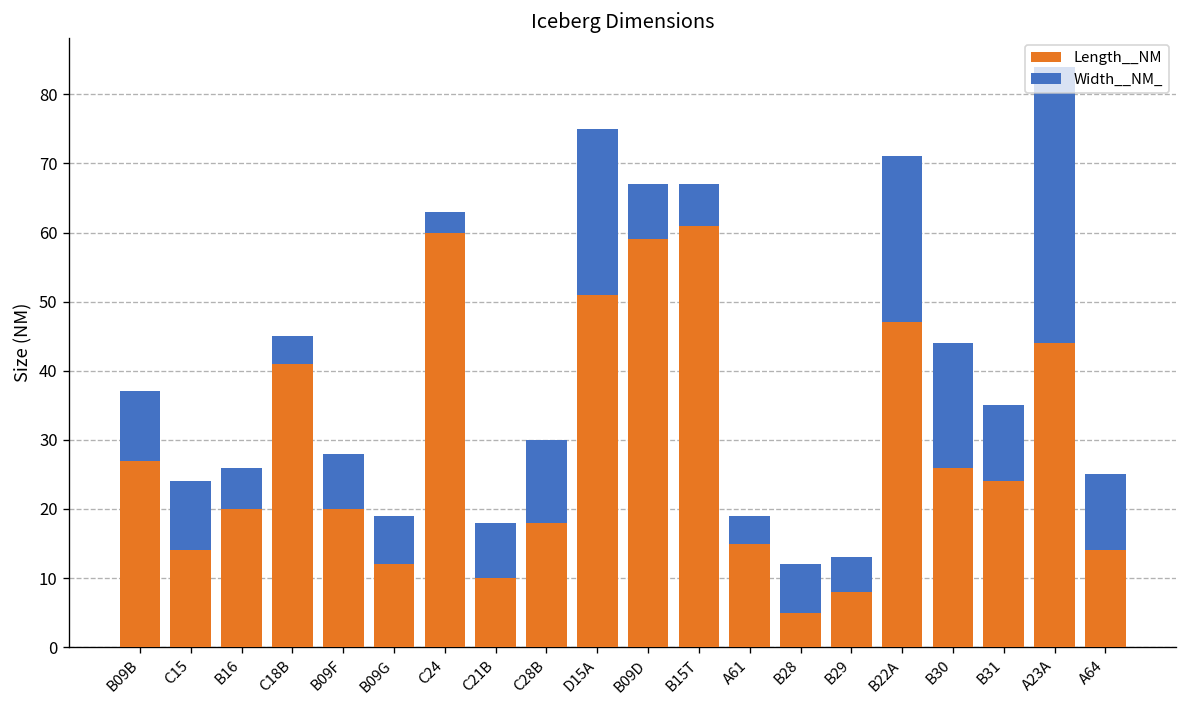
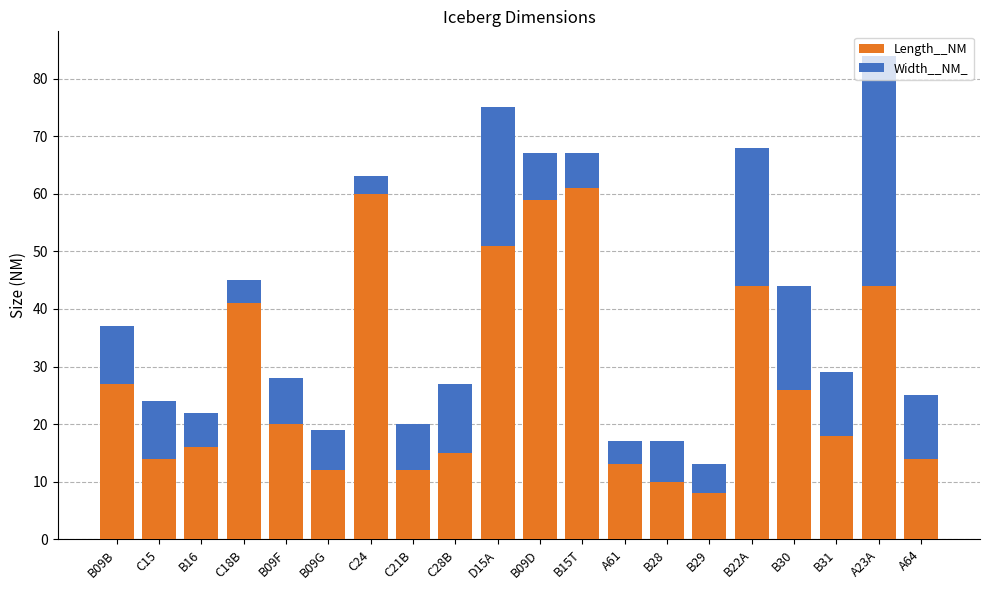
Length__NM, B16: 20 -> 16
Length__NM, C21B: 10 -> 12
Length__NM, C28B: 18 -> 15
Length__NM, A61: 15 -> 13
Length__NM, B28: 5 -> 10
Length__NM, B22A: 47 -> 44
Length__NM, B31: 24 -> 18
